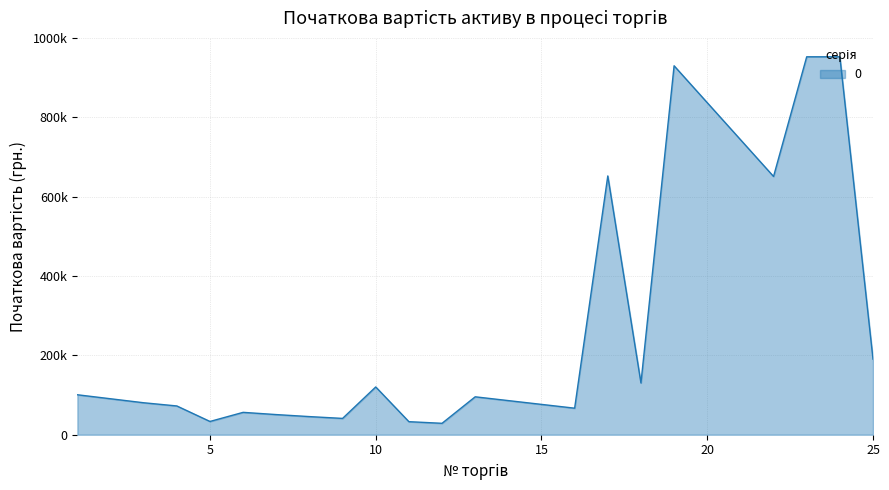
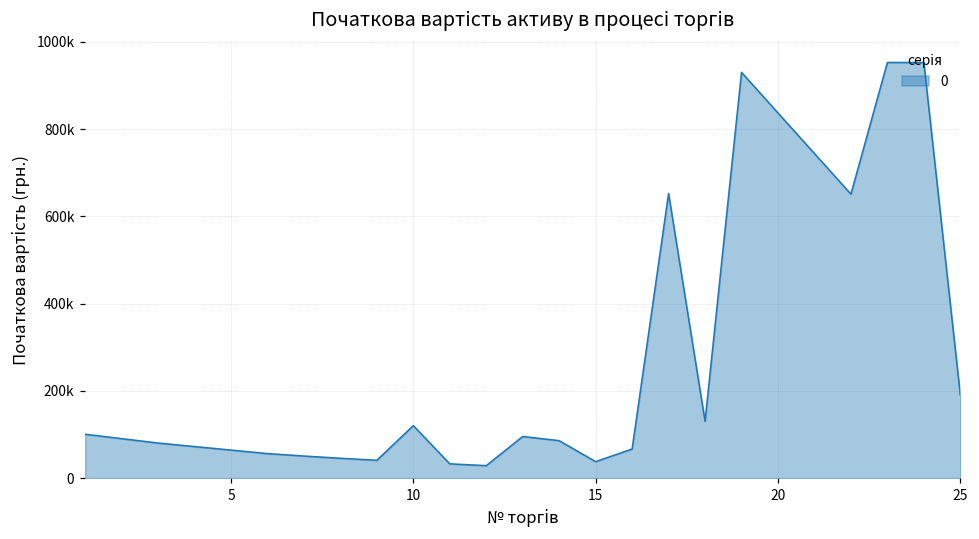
5: 30000 -> 60000
15: 80000 -> 40000
